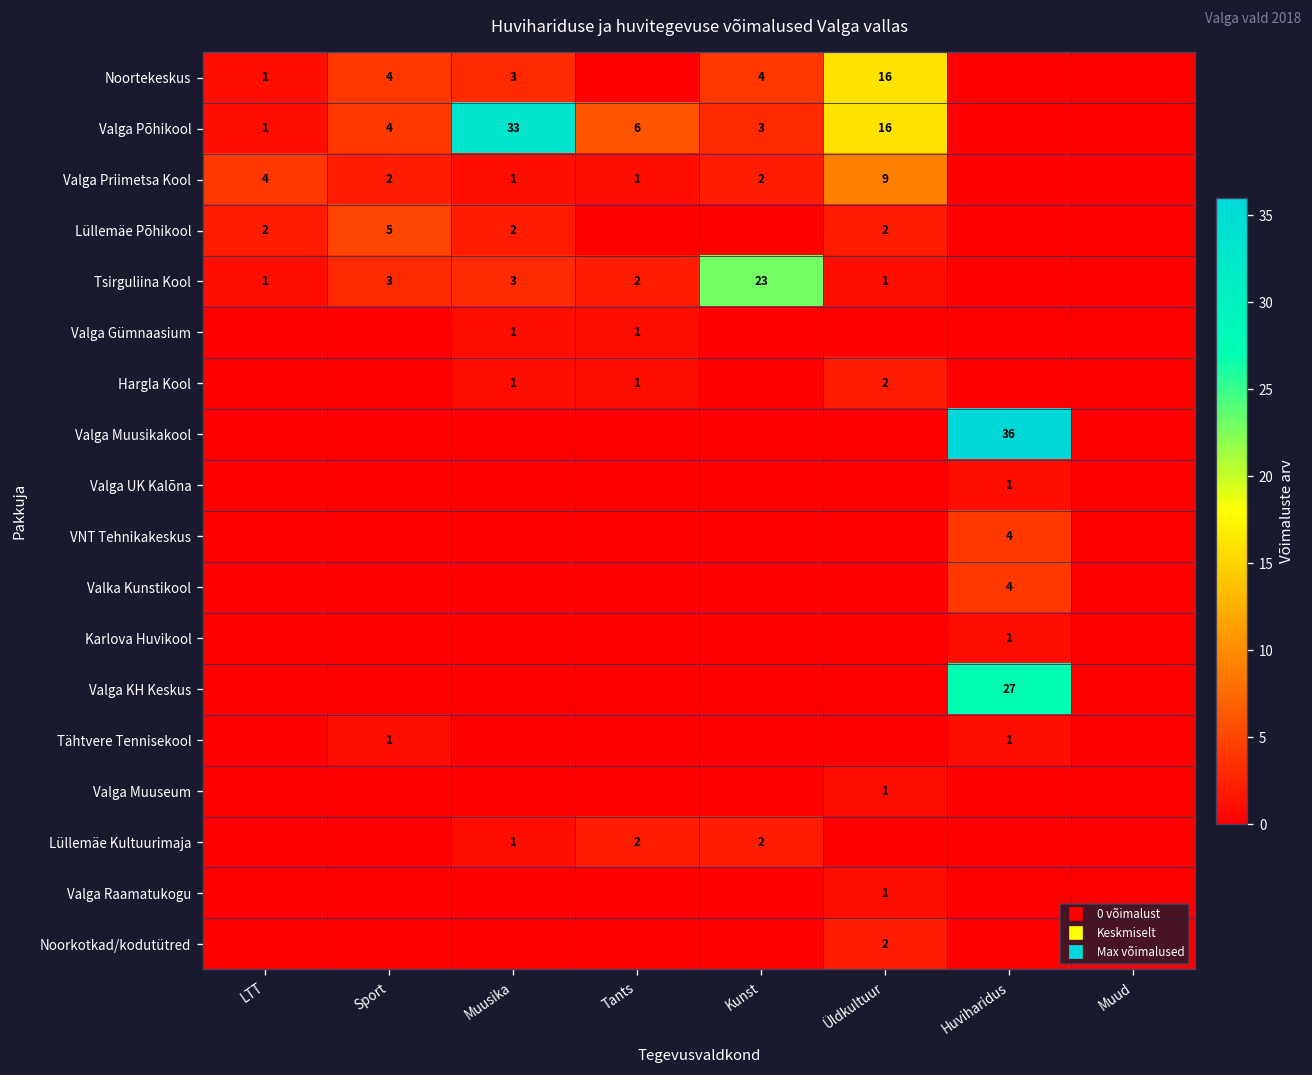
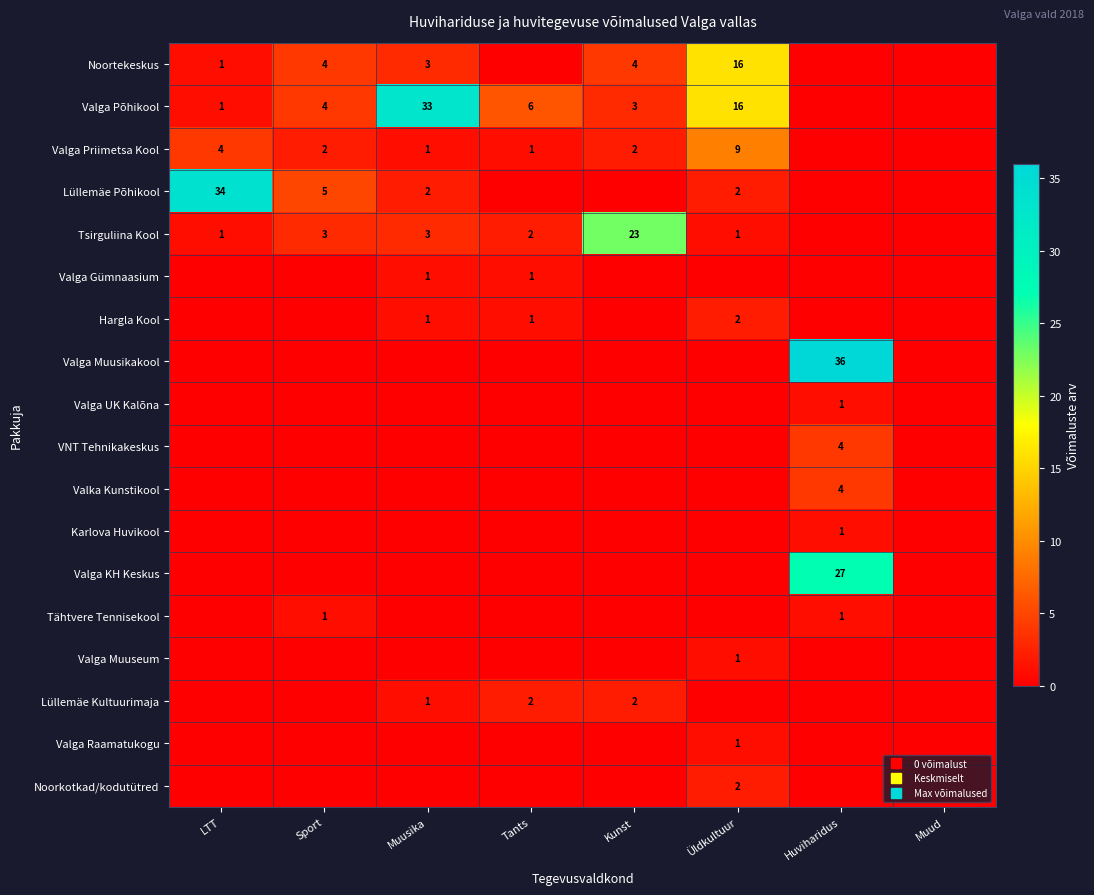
Lüllemäe Põhikool, LTT: 2 -> 34
